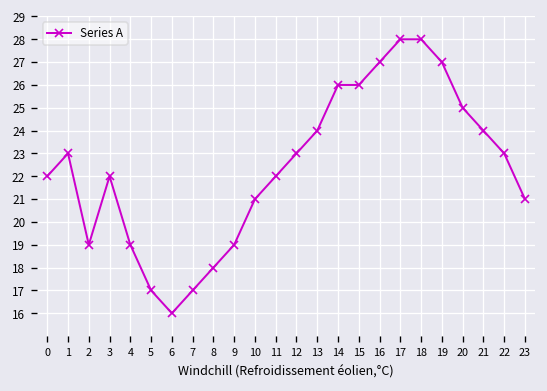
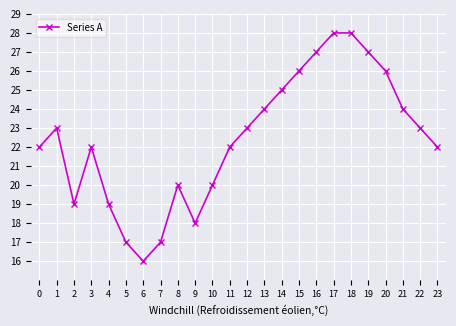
8: 18 -> 20
9: 19 -> 18
10: 21 -> 20
14: 26 -> 25
20: 25 -> 26
23: 21 -> 22
